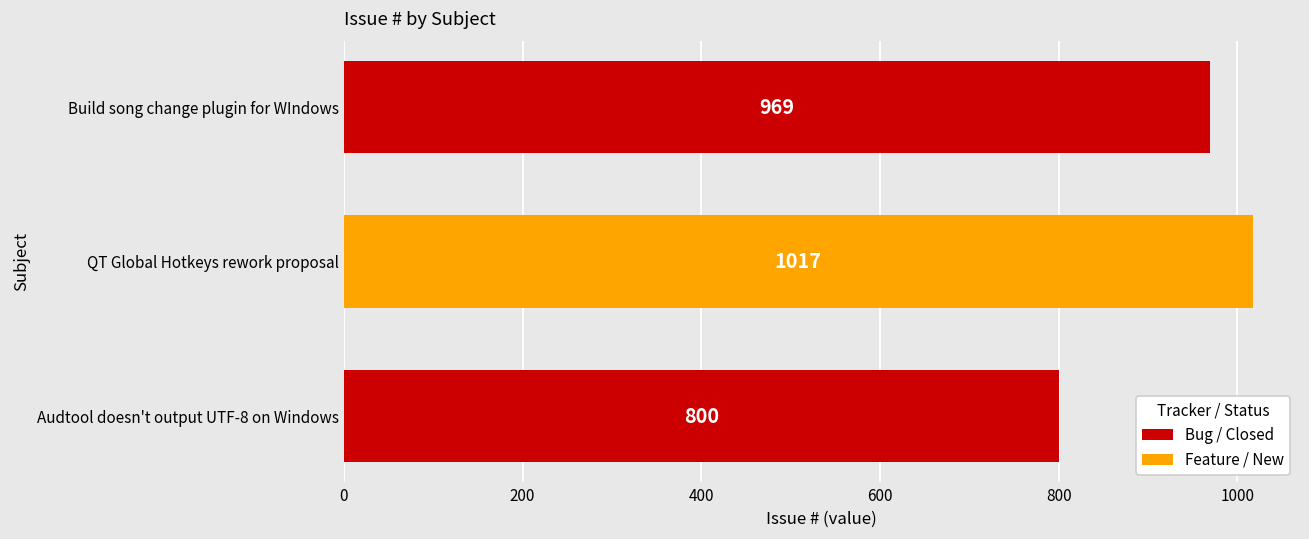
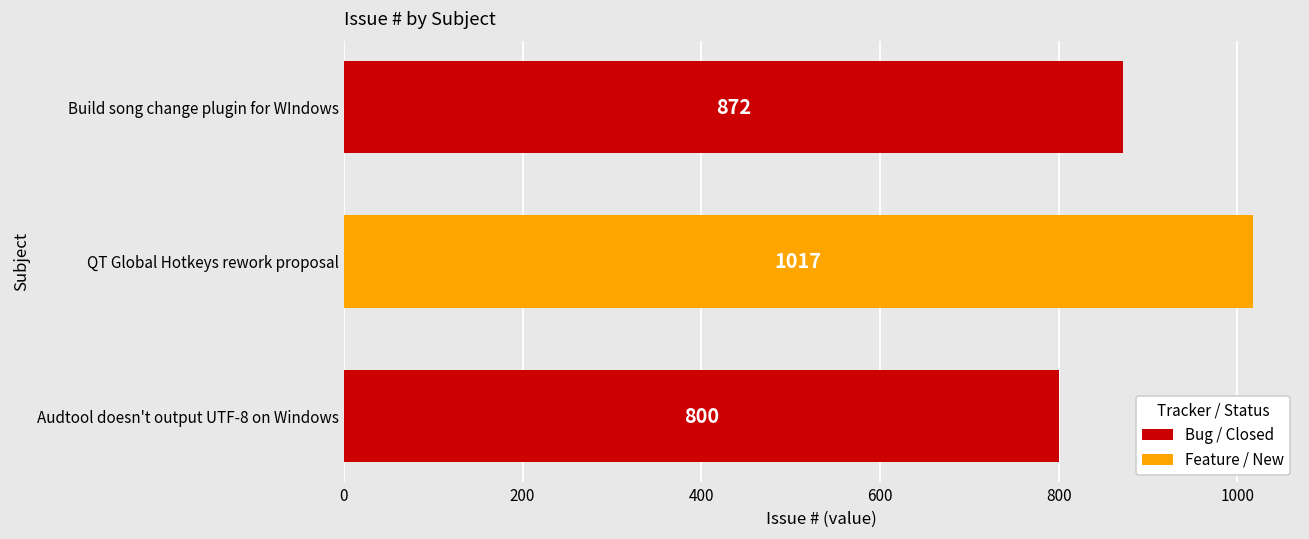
Build song change plugin for WIndows: 969 -> 872
